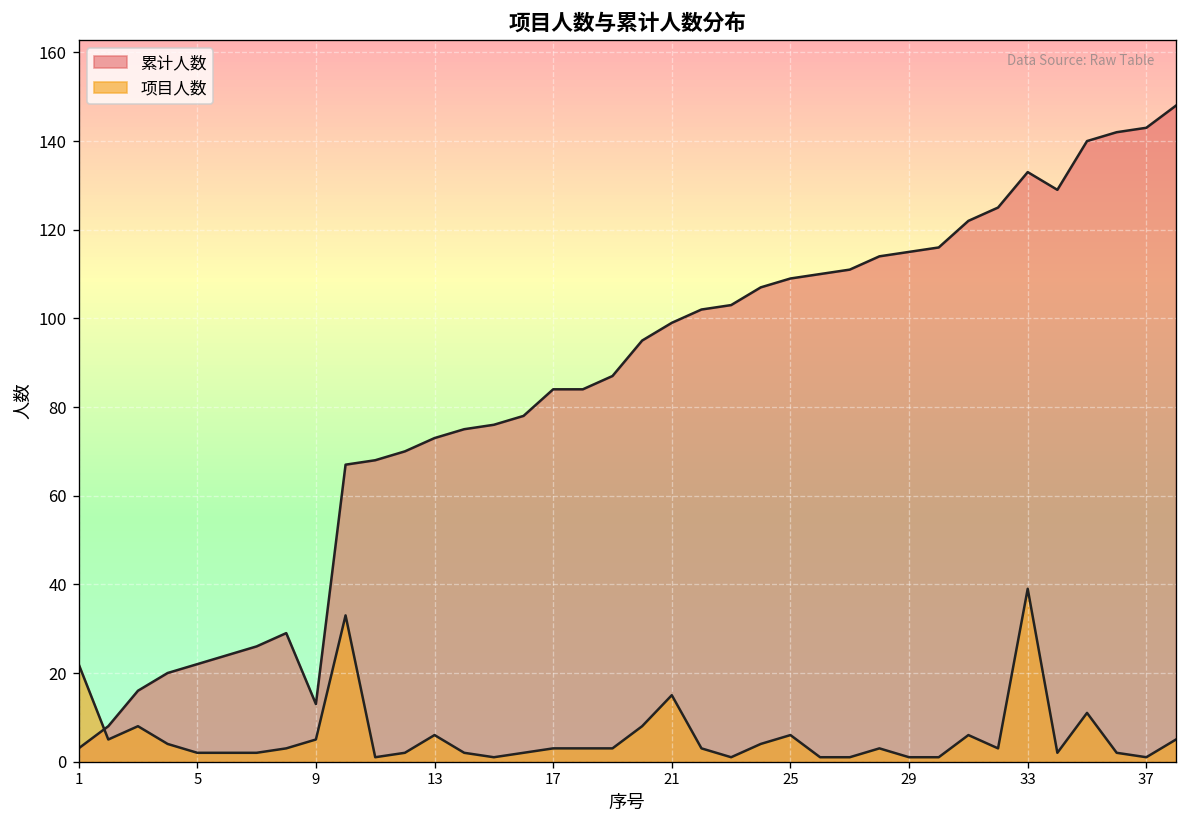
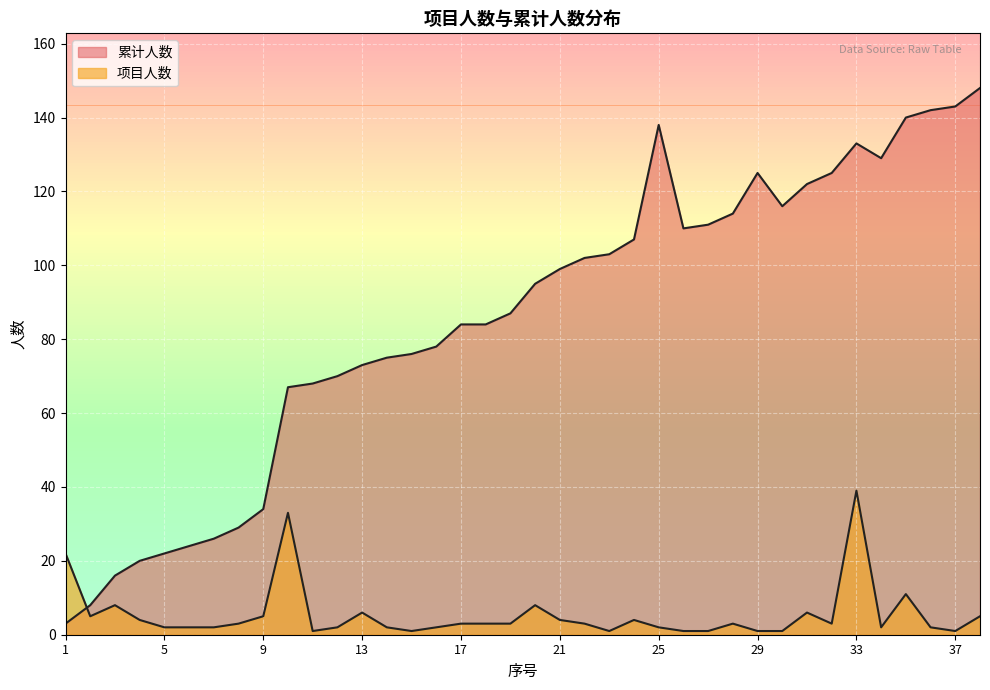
累计人数, 9: 13 -> 34
项目人数, 21: 15 -> 4
累计人数, 25: 109 -> 138
项目人数, 25: 6 -> 2
累计人数, 29: 115 -> 125
